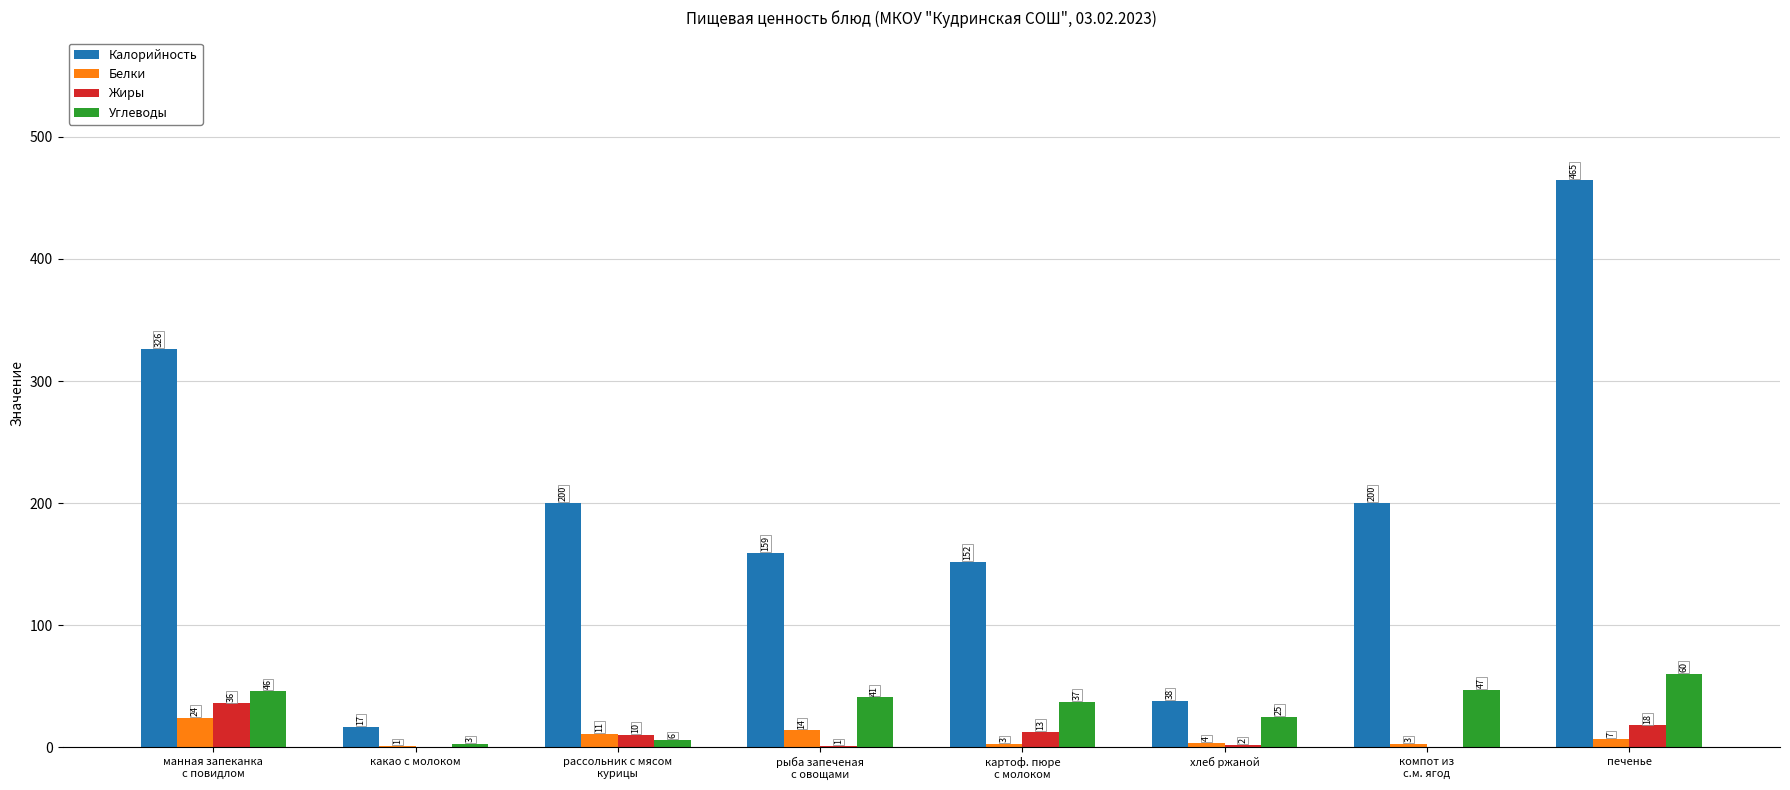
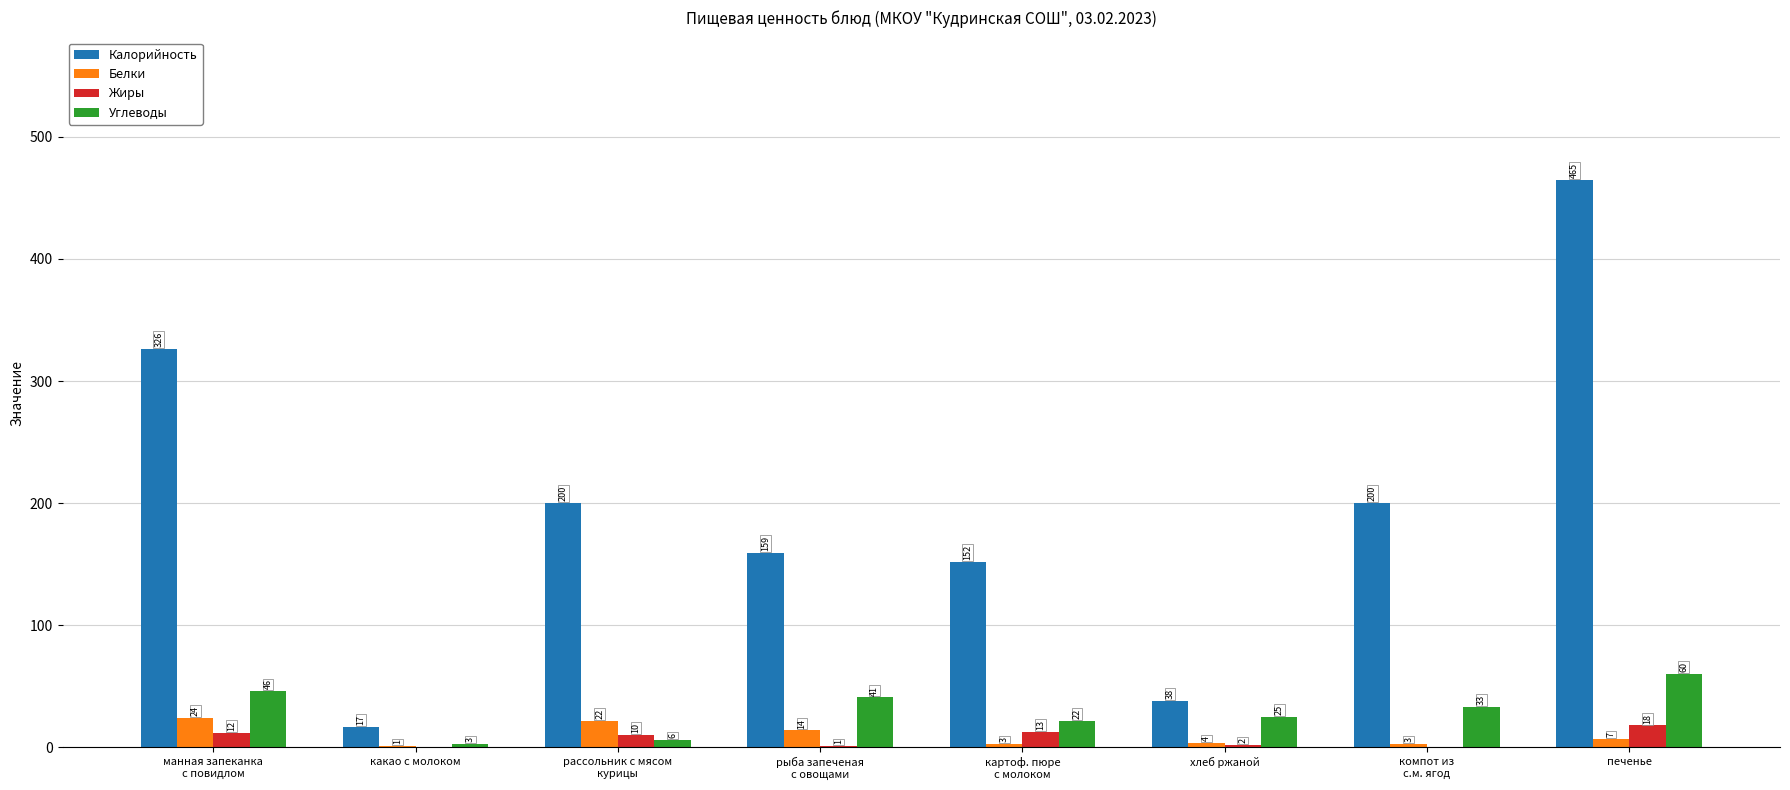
Жиры, манная запеканка с повидлом: 36 -> 12
Белки, рассольник с мясом курицы: 11 -> 22
Углеводы, картоф. пюре с молоком: 37 -> 22
Углеводы, компот из с.м. ягод: 47 -> 33
